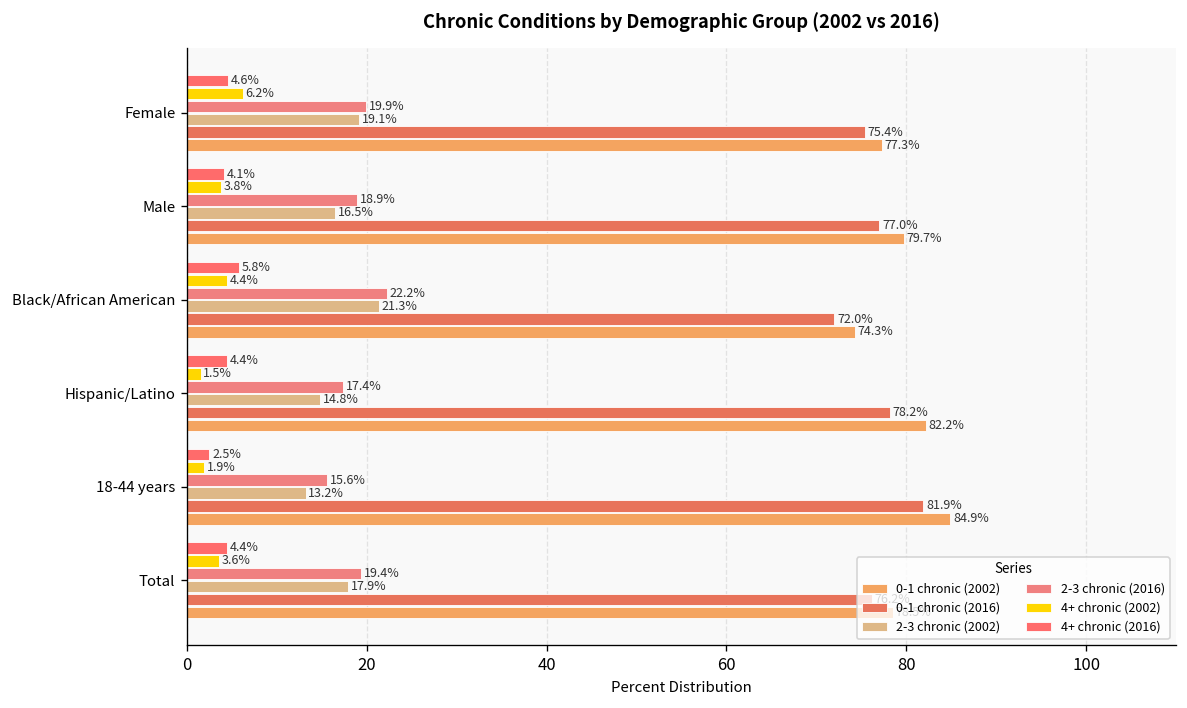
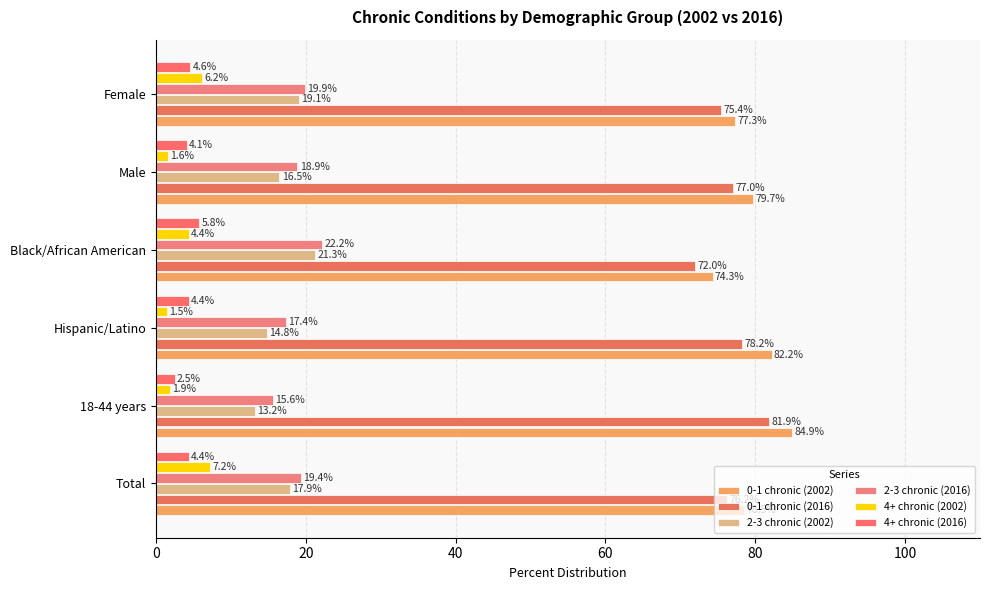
4+ chronic (2002), Male: 3.8% -> 1.6%
4+ chronic (2002), Total: 3.6% -> 7.2%
